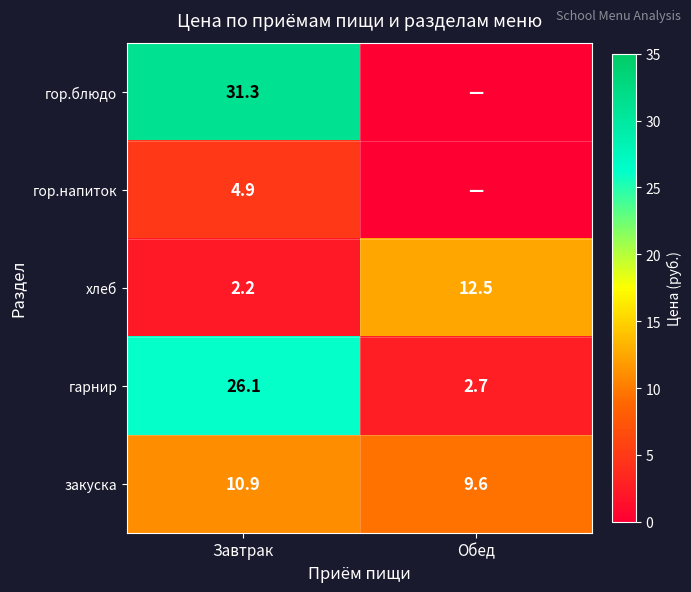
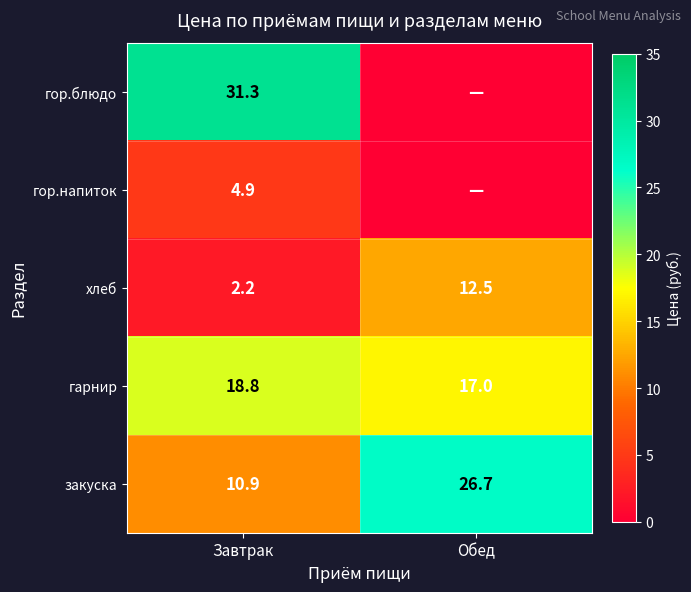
гарнир, Завтрак: 26.1 -> 18.8
гарнир, Обед: 2.7 -> 17.0
закуска, Обед: 9.6 -> 26.7
